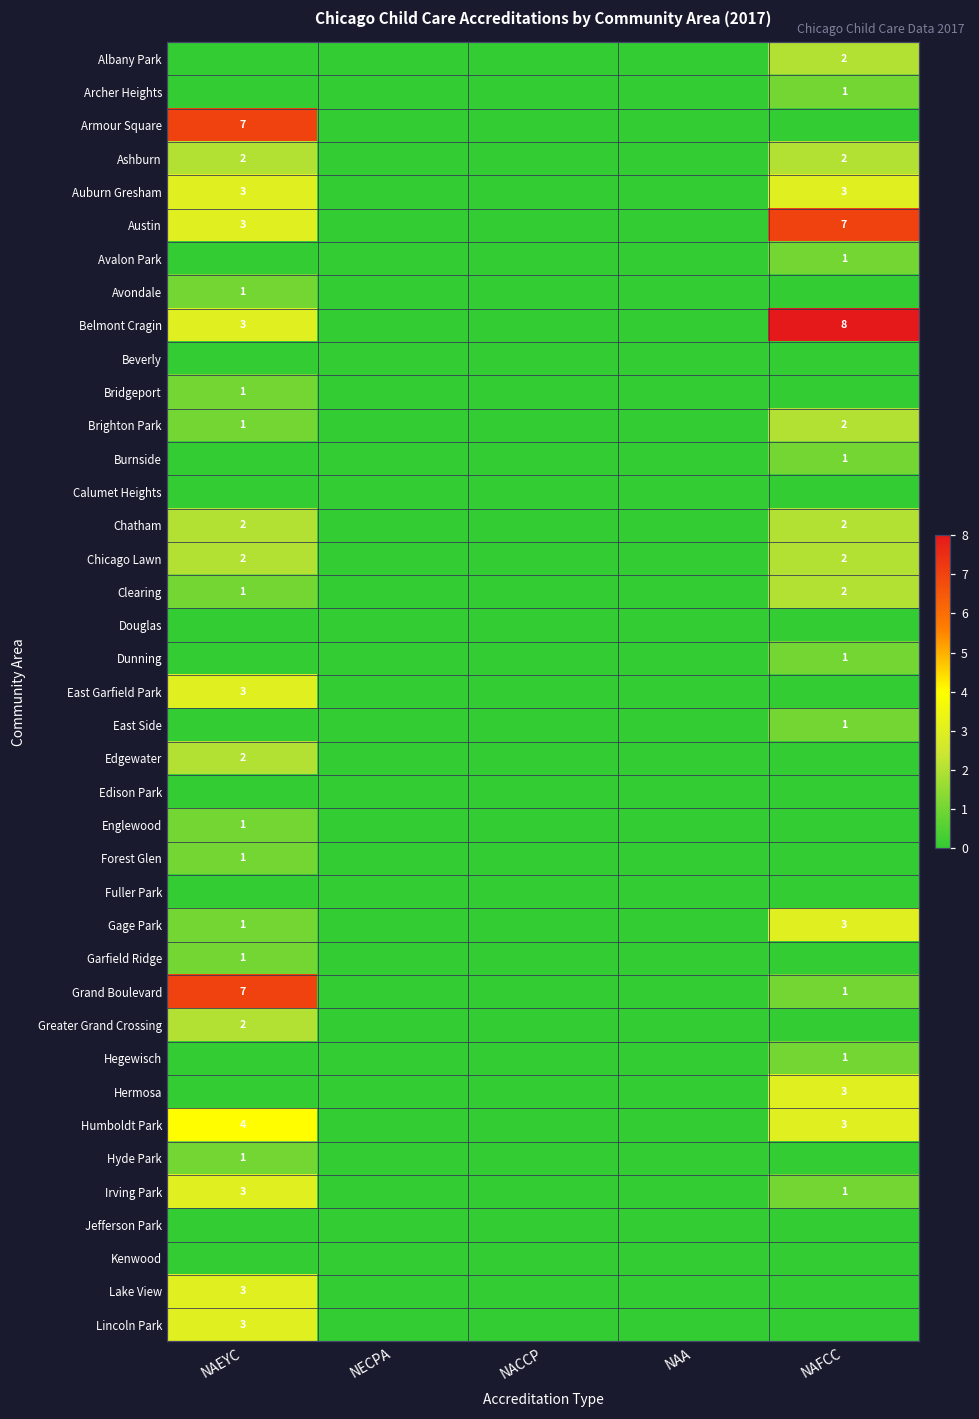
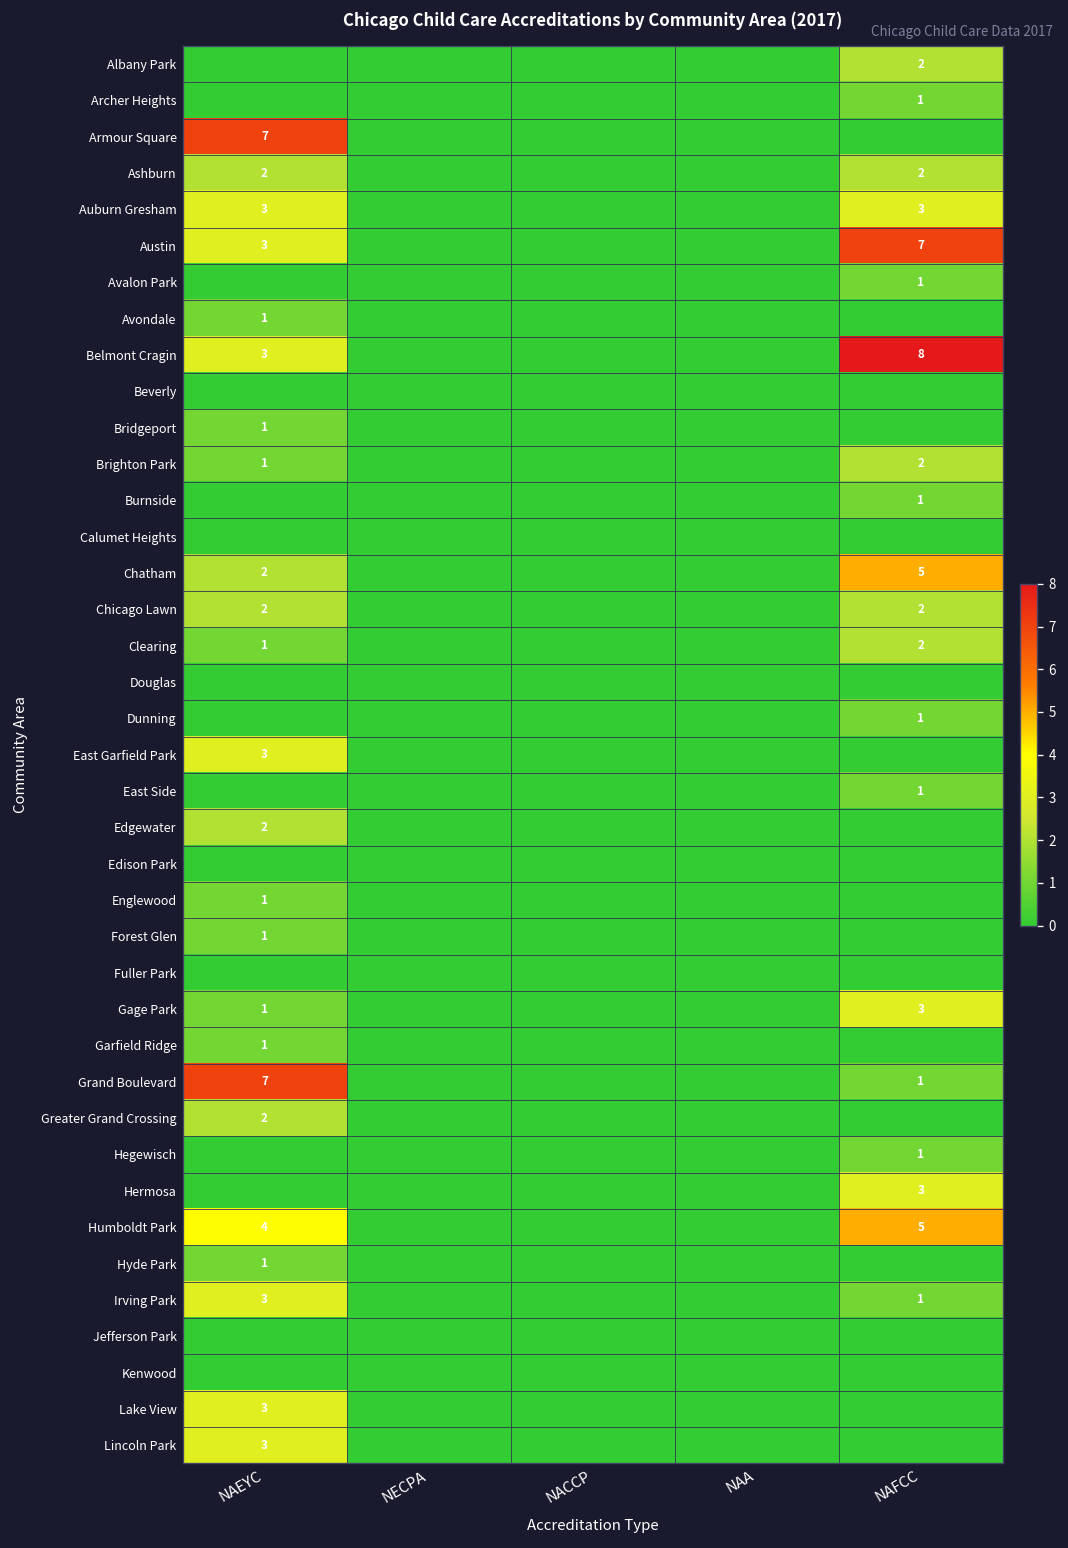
Chatham, NAFCC: 2 -> 5
Humboldt Park, NAFCC: 3 -> 5
